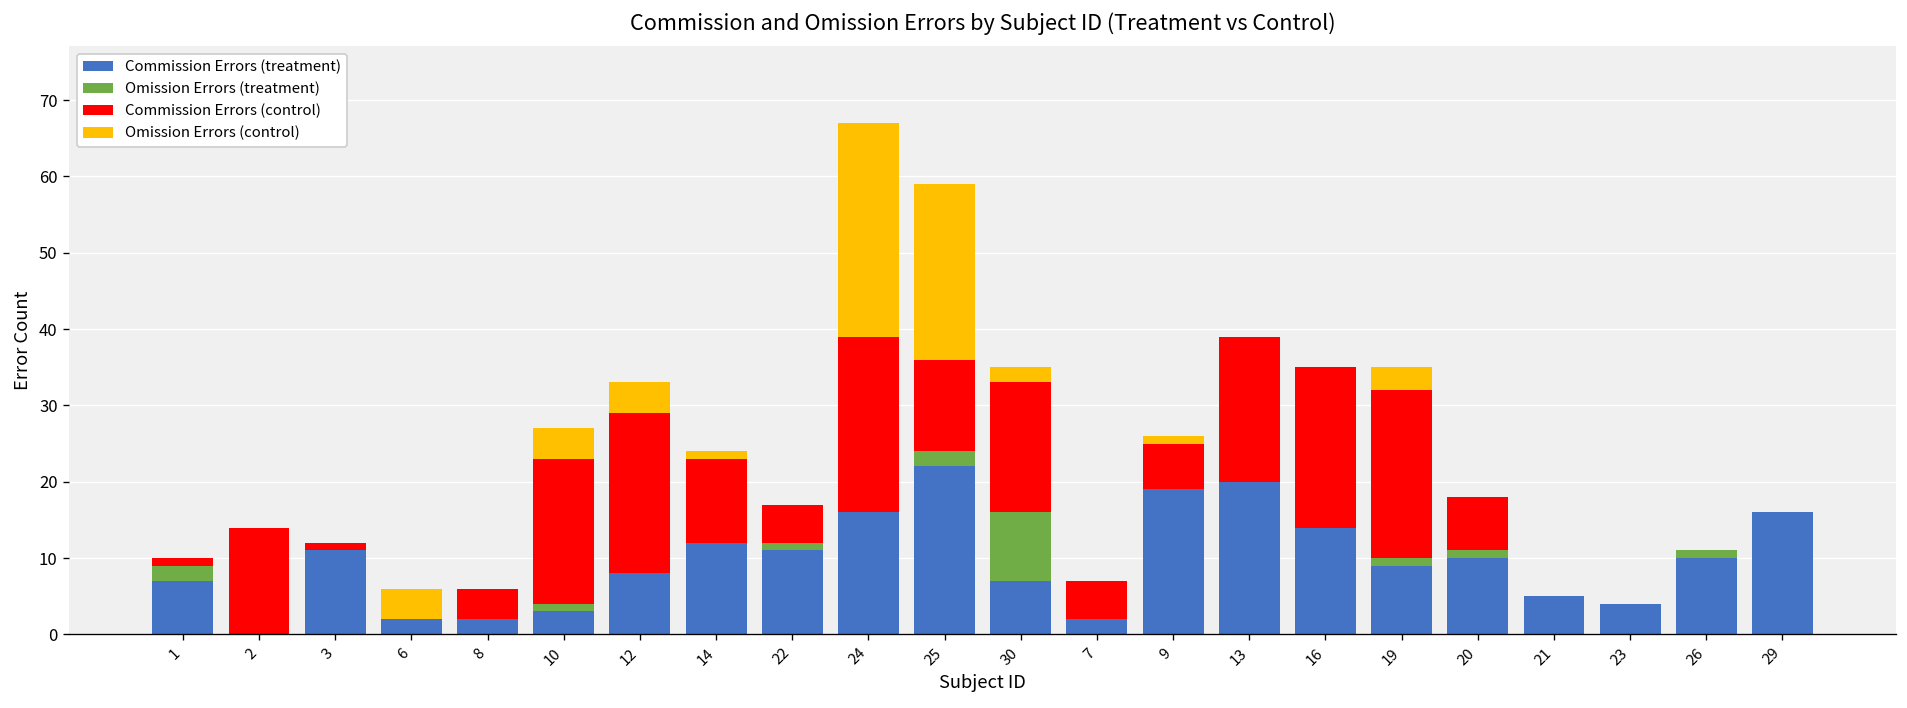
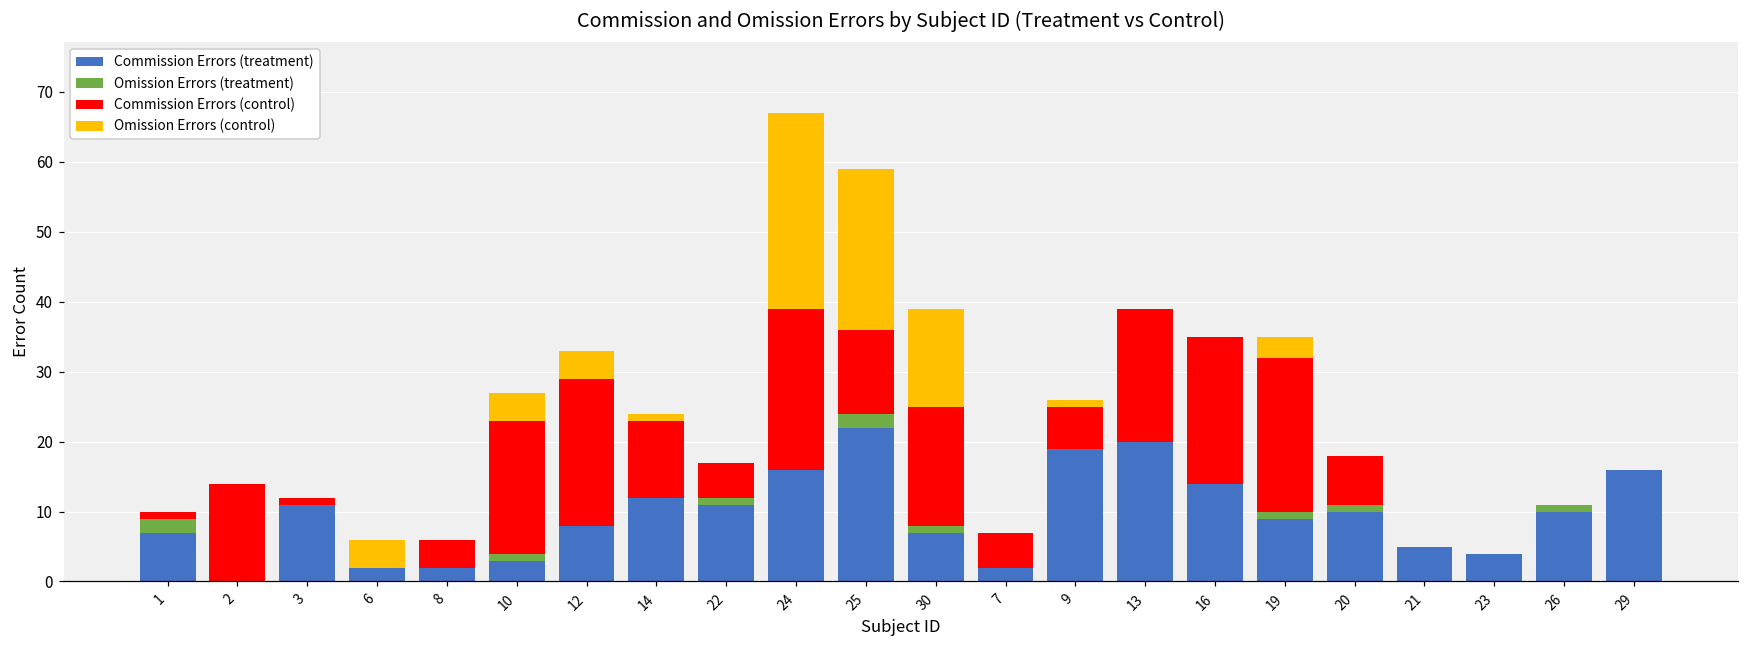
Omission Errors (treatment), 30: 9 -> 1
Omission Errors (control), 30: 2 -> 14
